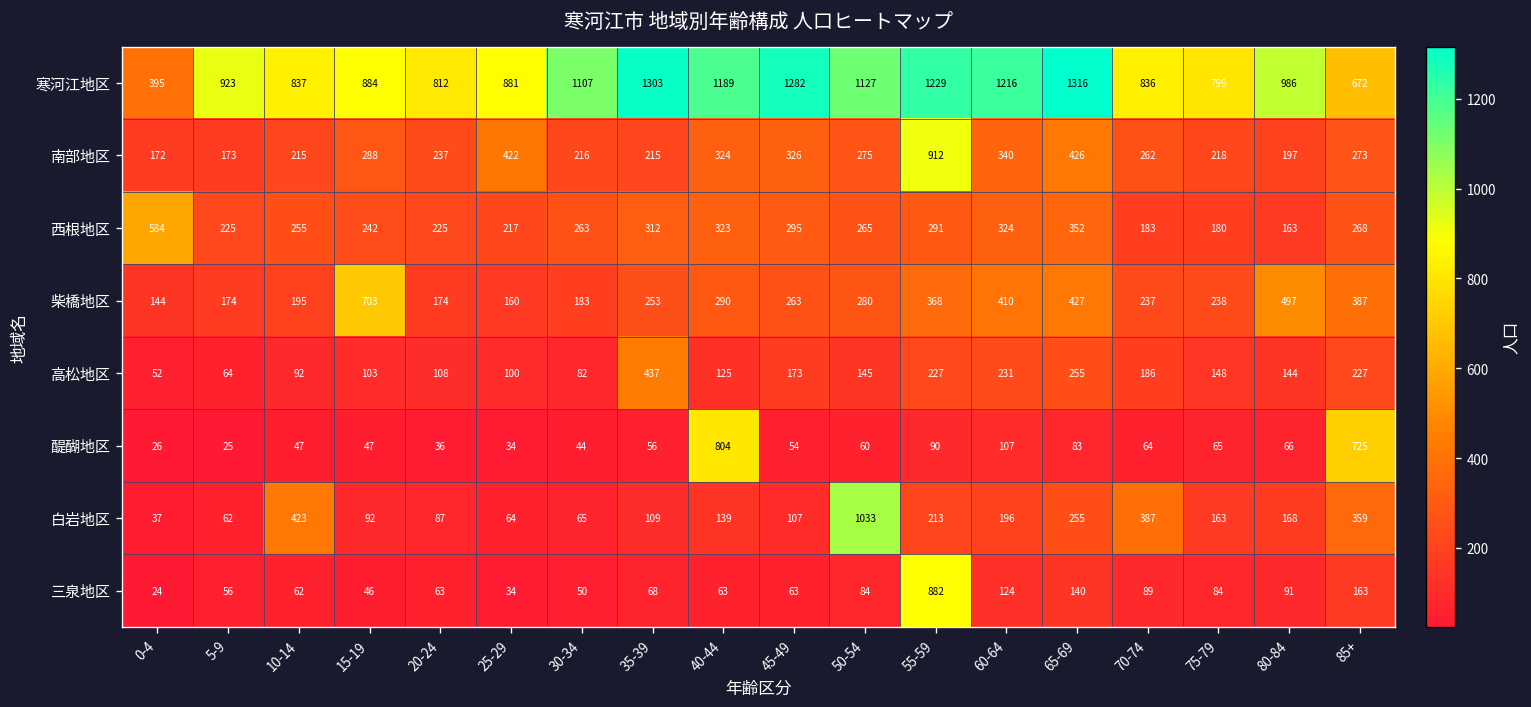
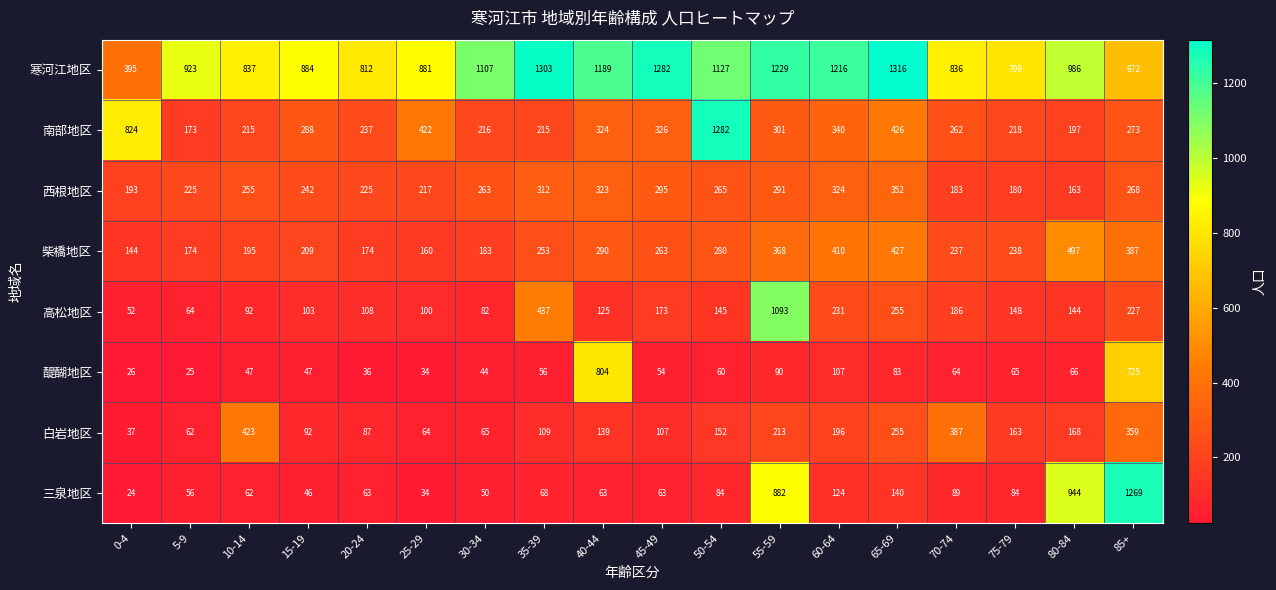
南部地区, 0-4: 172 -> 824
南部地区, 50-54: 275 -> 1282
南部地区, 55-59: 912 -> 301
西根地区, 0-4: 584 -> 193
柴橋地区, 15-19: 703 -> 209
高松地区, 55-59: 227 -> 1093
白岩地区, 50-54: 1033 -> 152
三泉地区, 80-84: 91 -> 944
三泉地区, 85+: 163 -> 1269
